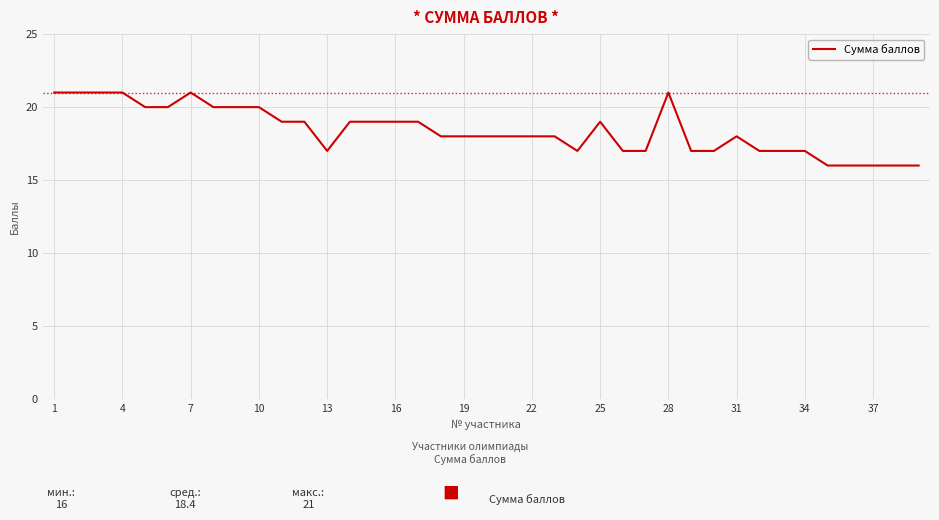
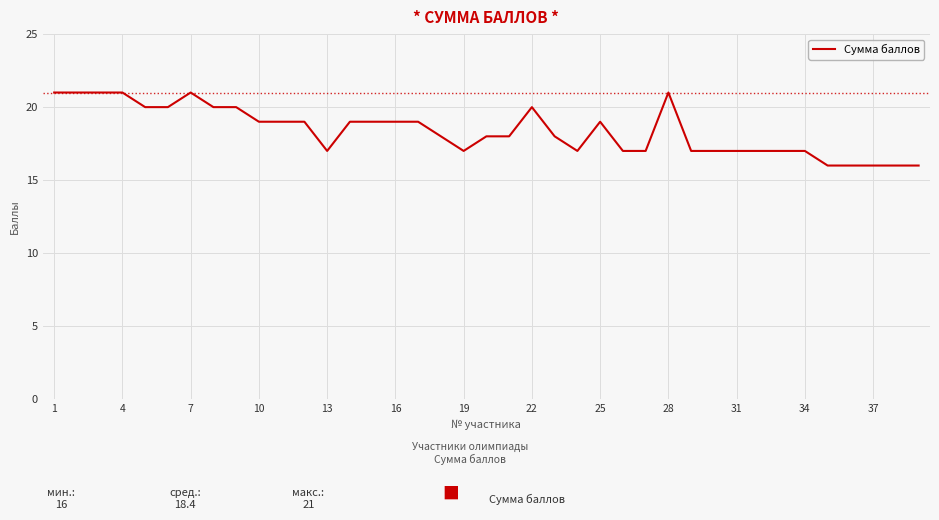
10: 20 -> 19
19: 18 -> 17
22: 18 -> 20
31: 18 -> 17
